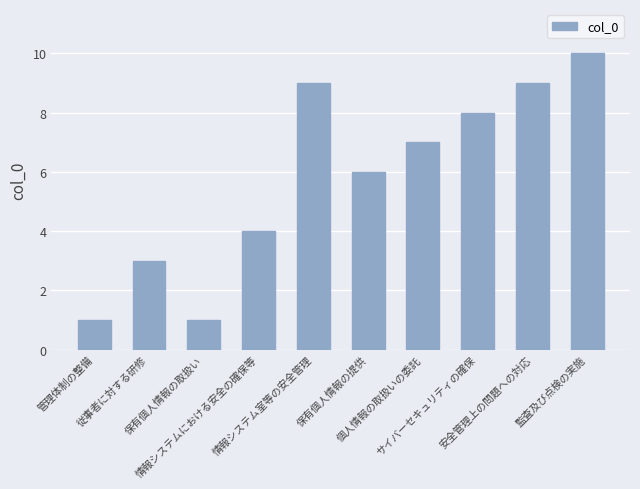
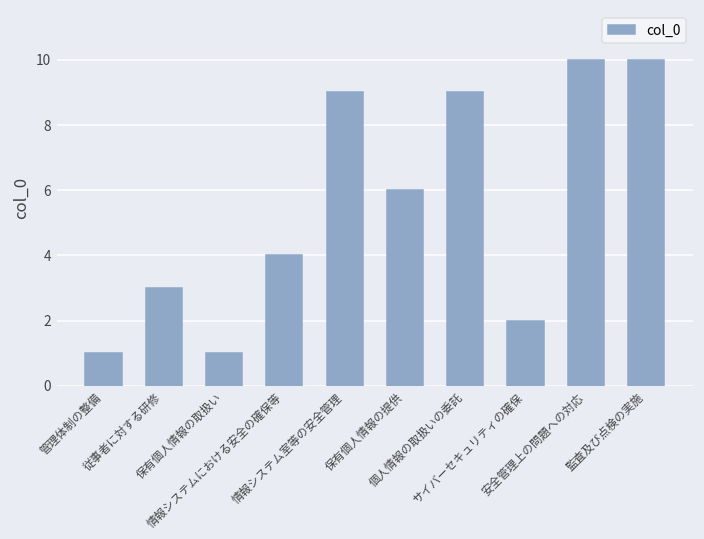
個人情報の取扱いの委託: 7 -> 9
サイバーセキュリティの確保: 8 -> 2
安全管理上の問題への対応: 9 -> 10
